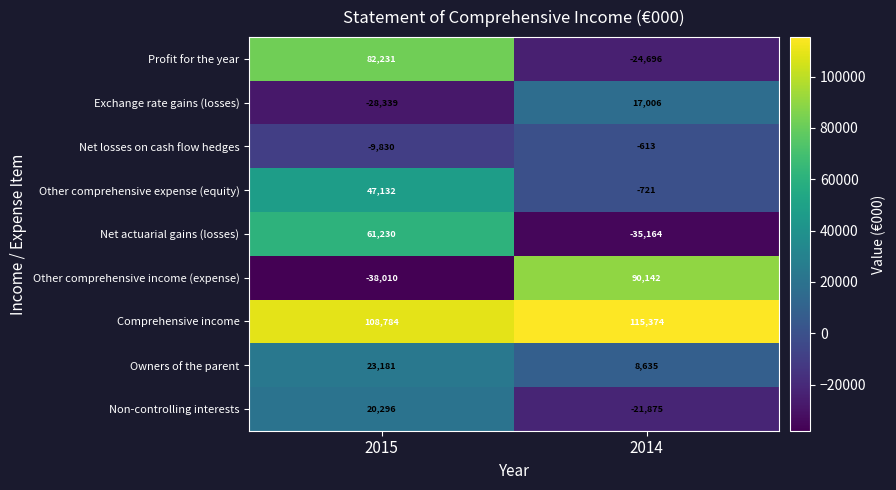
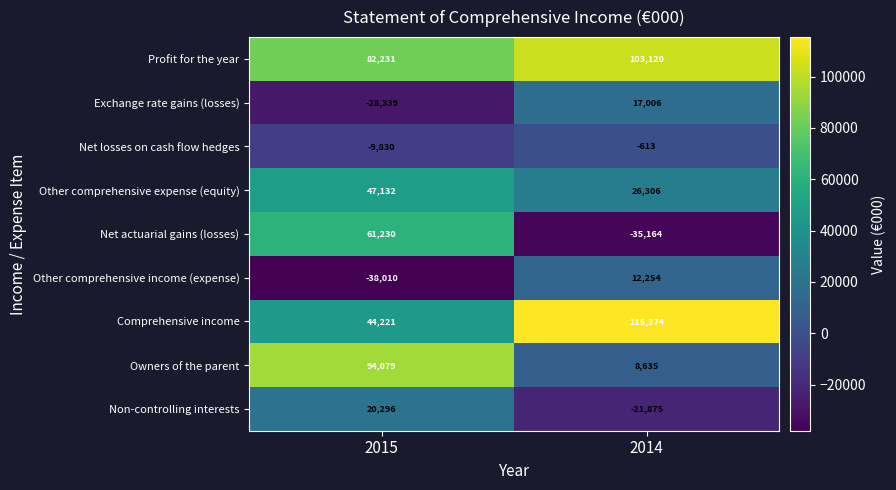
Profit for the year, 2014: -24,696 -> 103,120
Other comprehensive expense (equity), 2014: -721 -> 26,306
Other comprehensive income (expense), 2014: 90,142 -> 12,254
Comprehensive income, 2015: 108,784 -> 44,221
Owners of the parent, 2015: 23,181 -> 94,079
